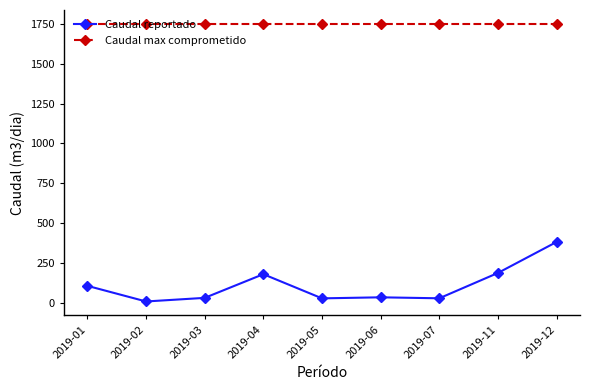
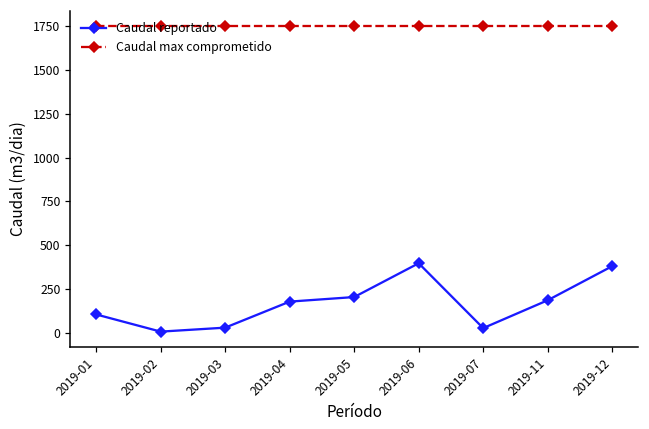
Caudal reportado, 2019-05: 30 -> 200
Caudal reportado, 2019-06: 30 -> 400
